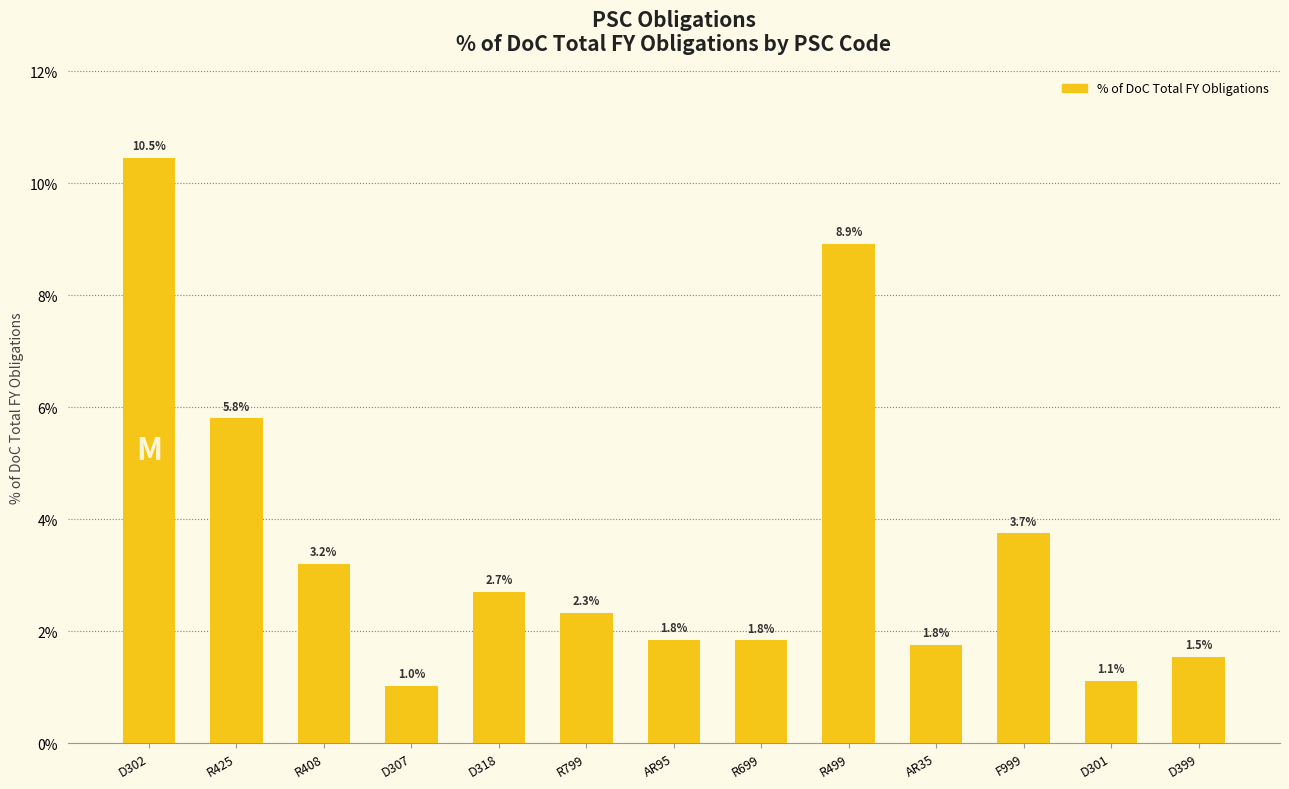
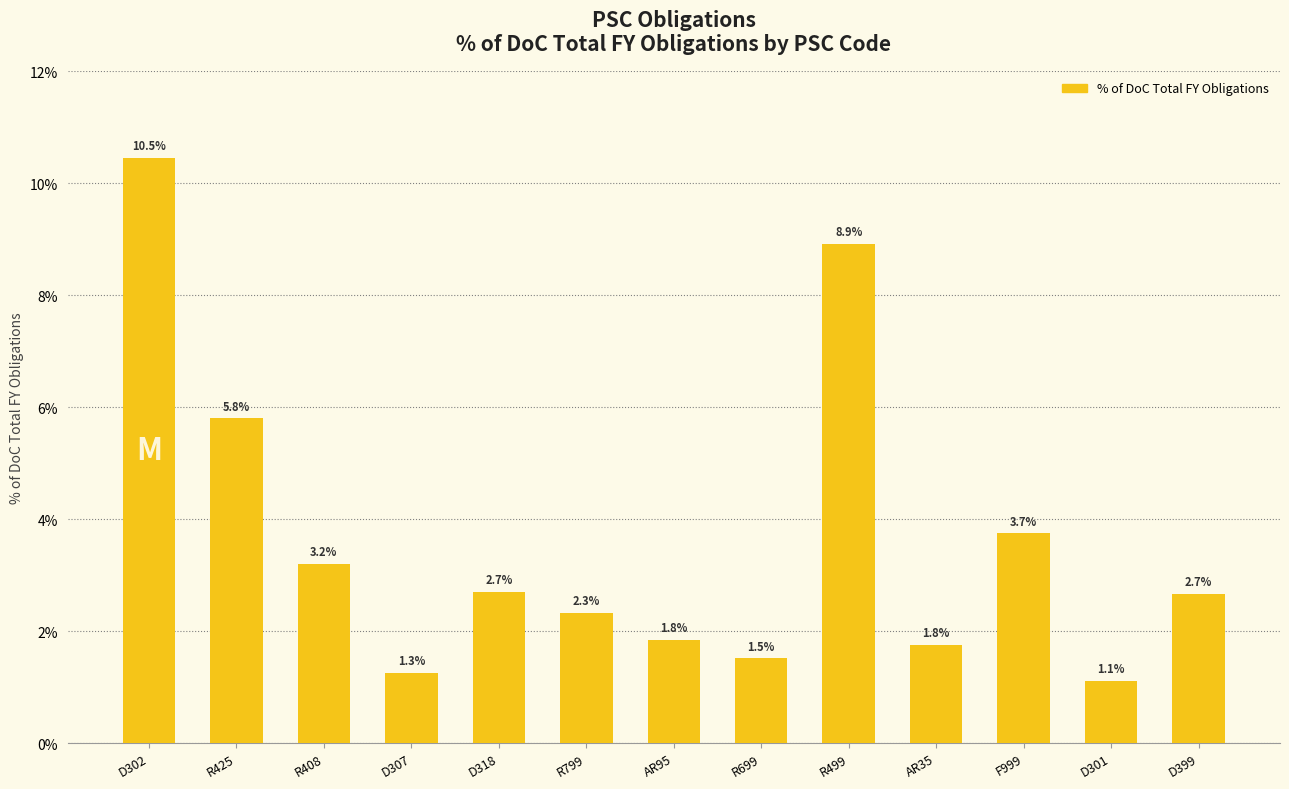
D307: 1.0% -> 1.3%
R699: 1.8% -> 1.5%
D399: 1.5% -> 2.7%
